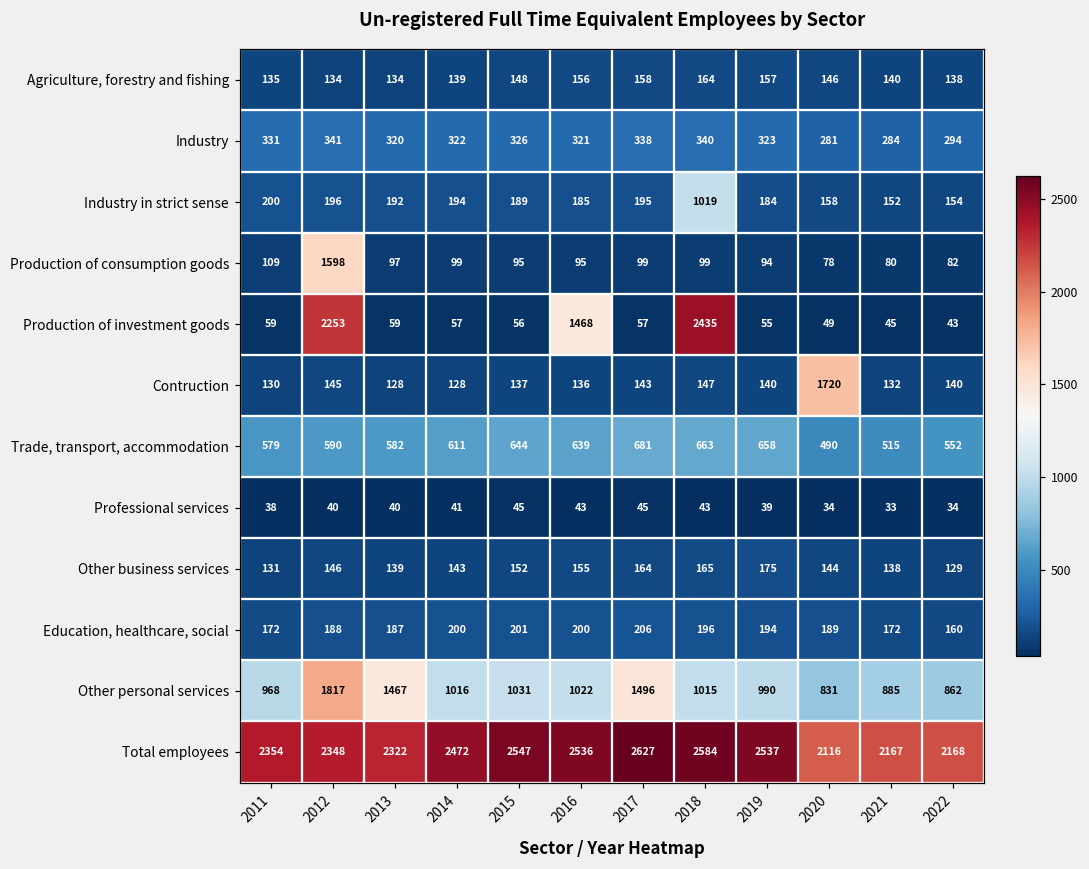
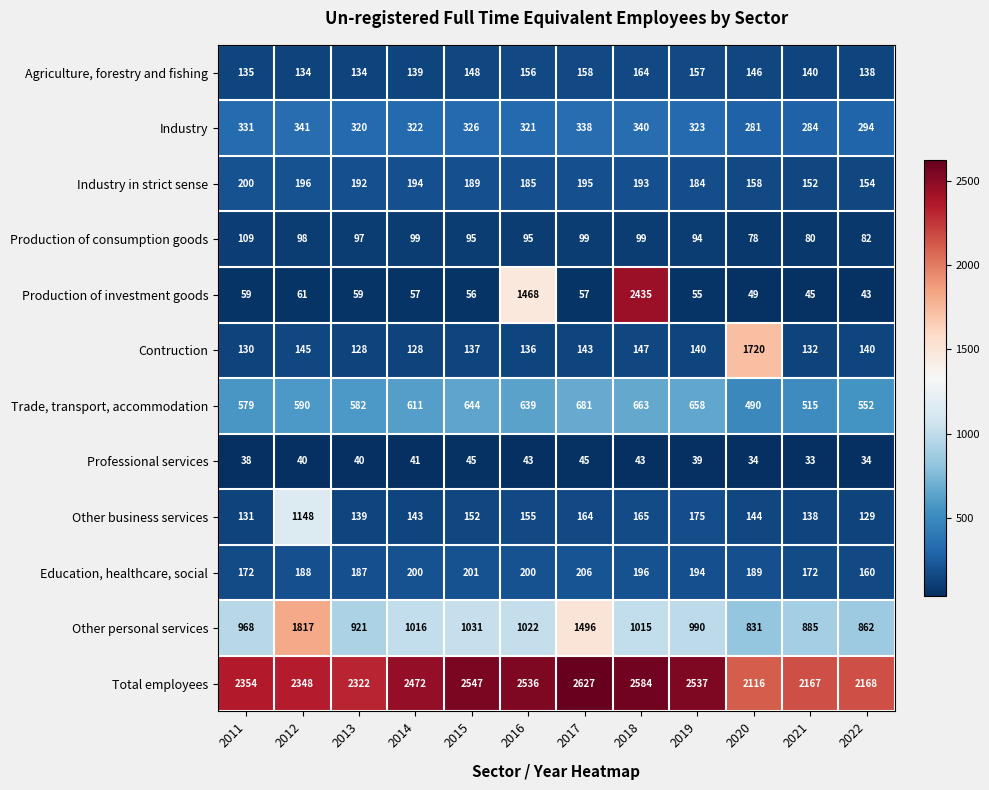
Industry in strict sense, 2018: 1019 -> 193
Production of consumption goods, 2012: 1598 -> 98
Production of investment goods, 2012: 2253 -> 61
Other business services, 2012: 146 -> 1148
Other personal services, 2013: 1467 -> 921
